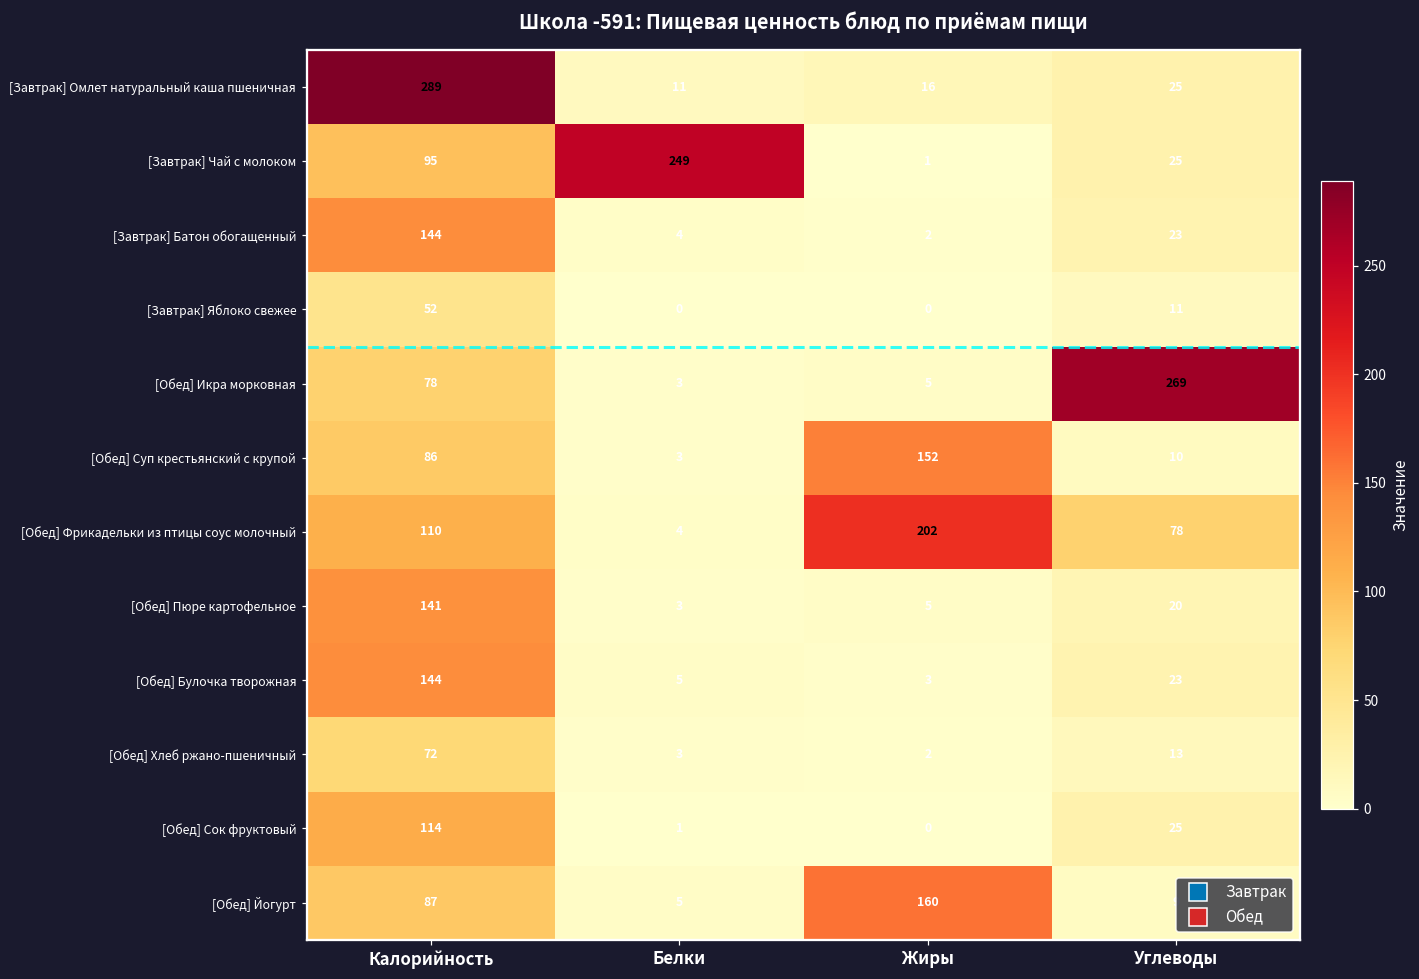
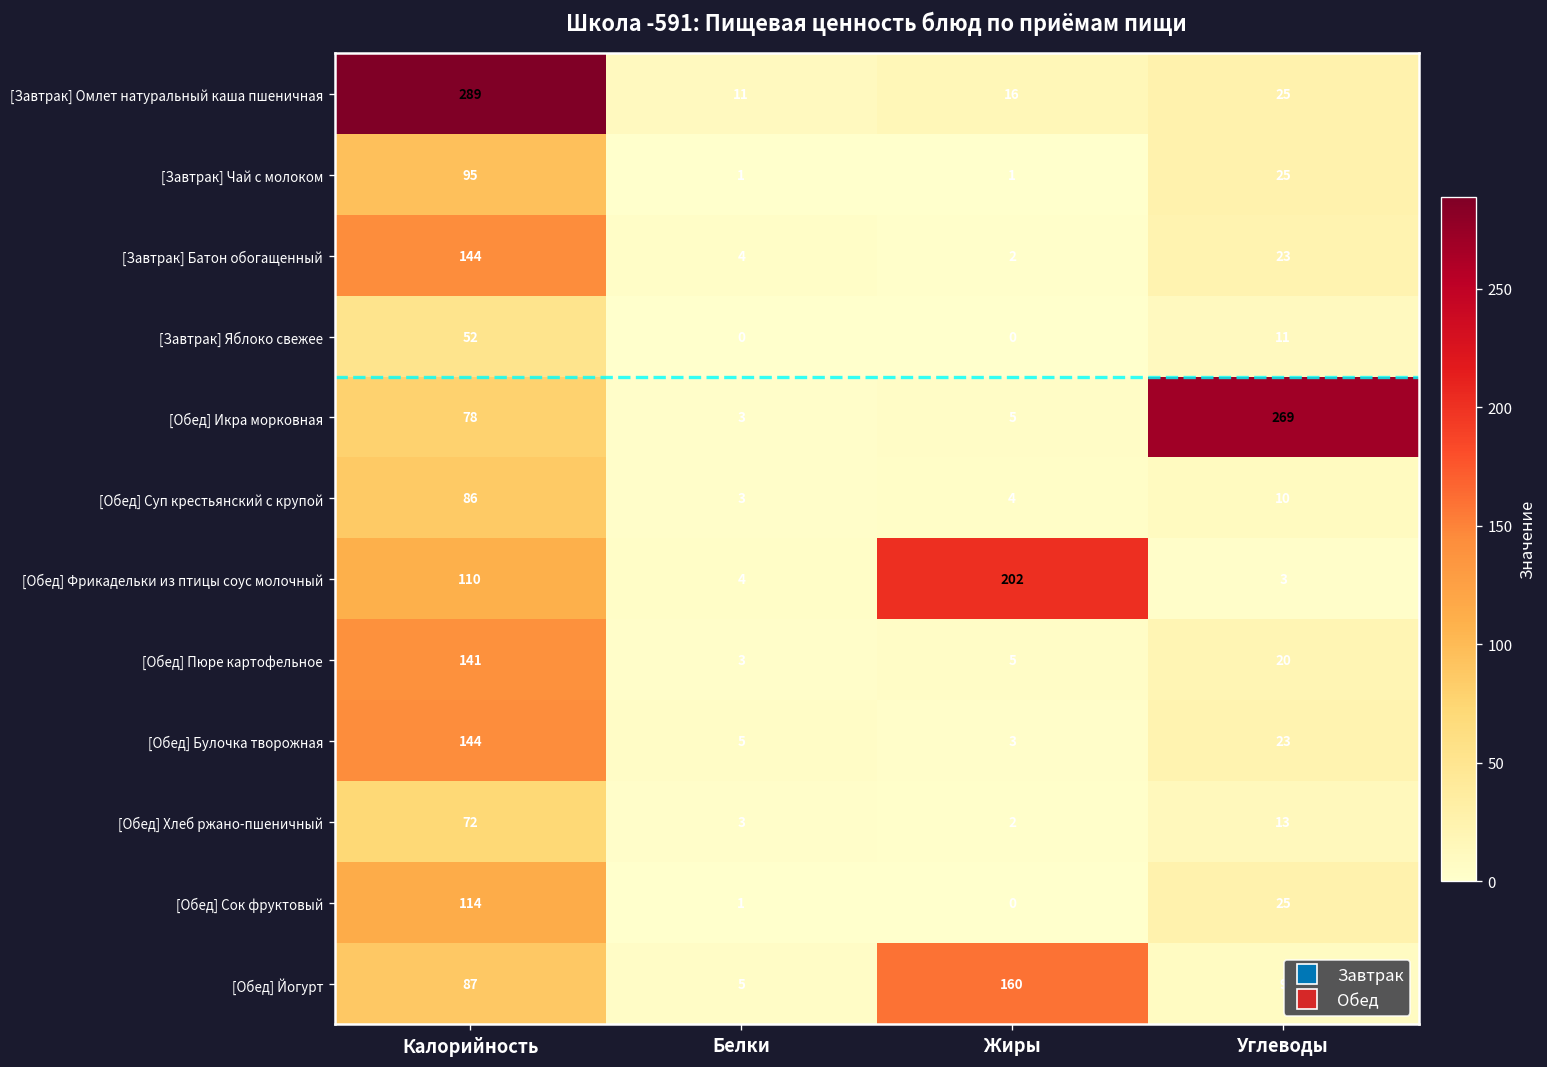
[Завтрак] Чай с молоком, Белки: 249 -> 1
[Обед] Суп крестьянский с крупой, Жиры: 152 -> 4
[Обед] Фрикадельки из птицы соус молочный, Углеводы: 78 -> 3
